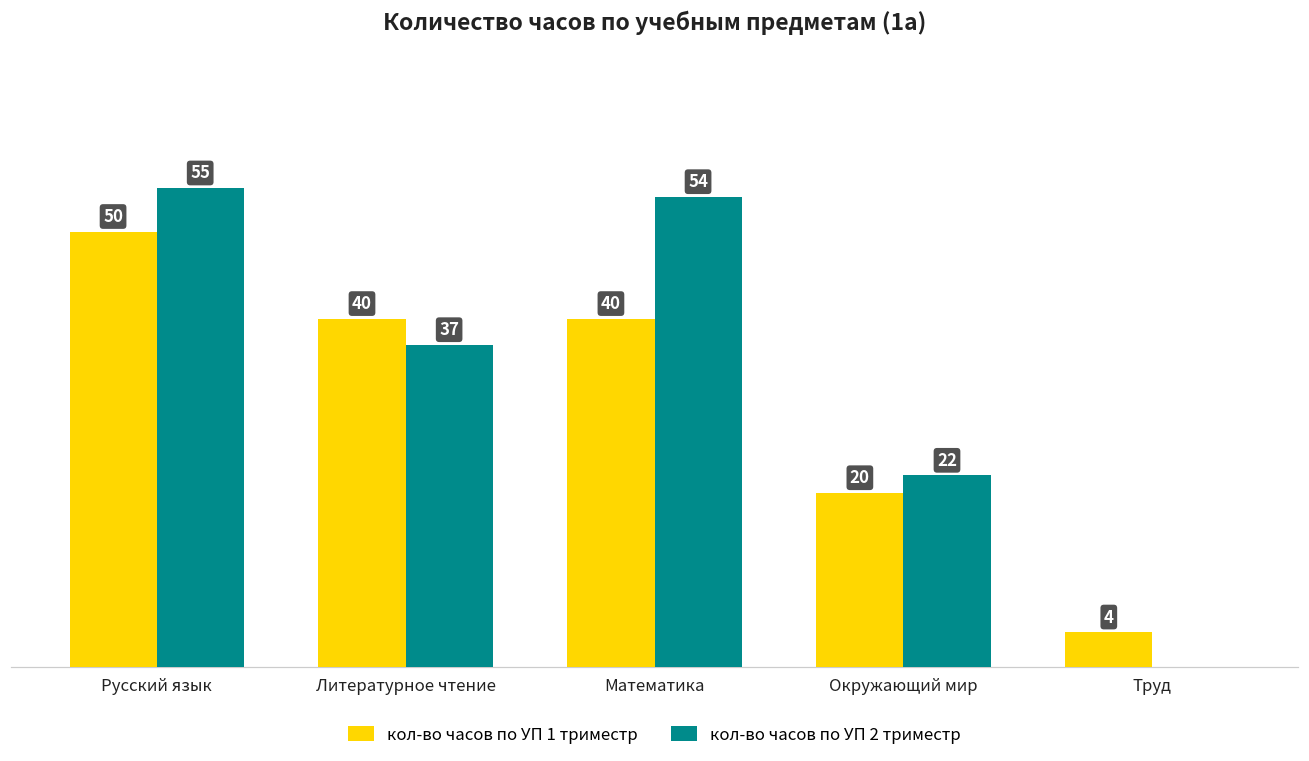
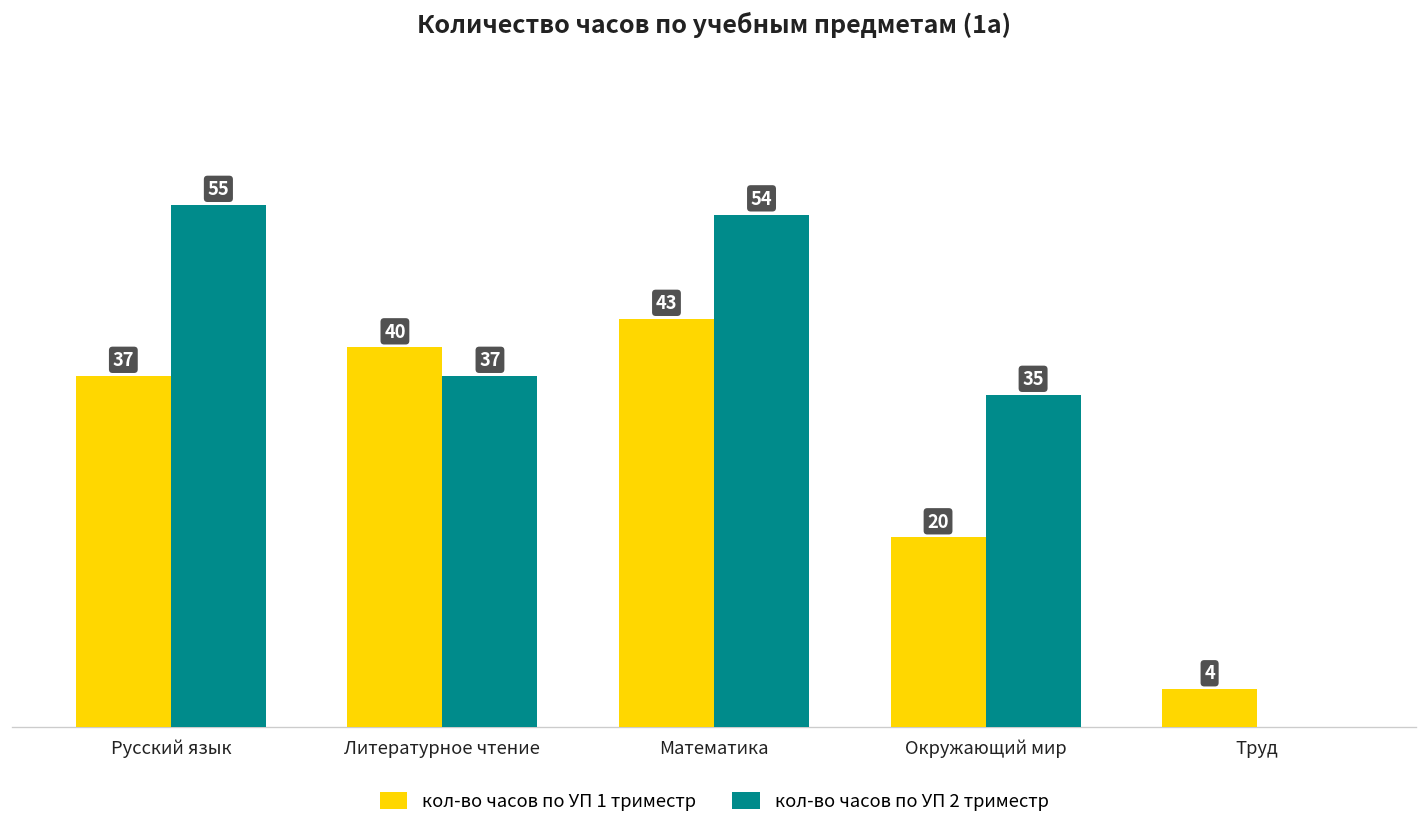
кол-во часов по УП 1 триместр, Русский язык: 50 -> 37
кол-во часов по УП 1 триместр, Математика: 40 -> 43
кол-во часов по УП 2 триместр, Окружающий мир: 22 -> 35
